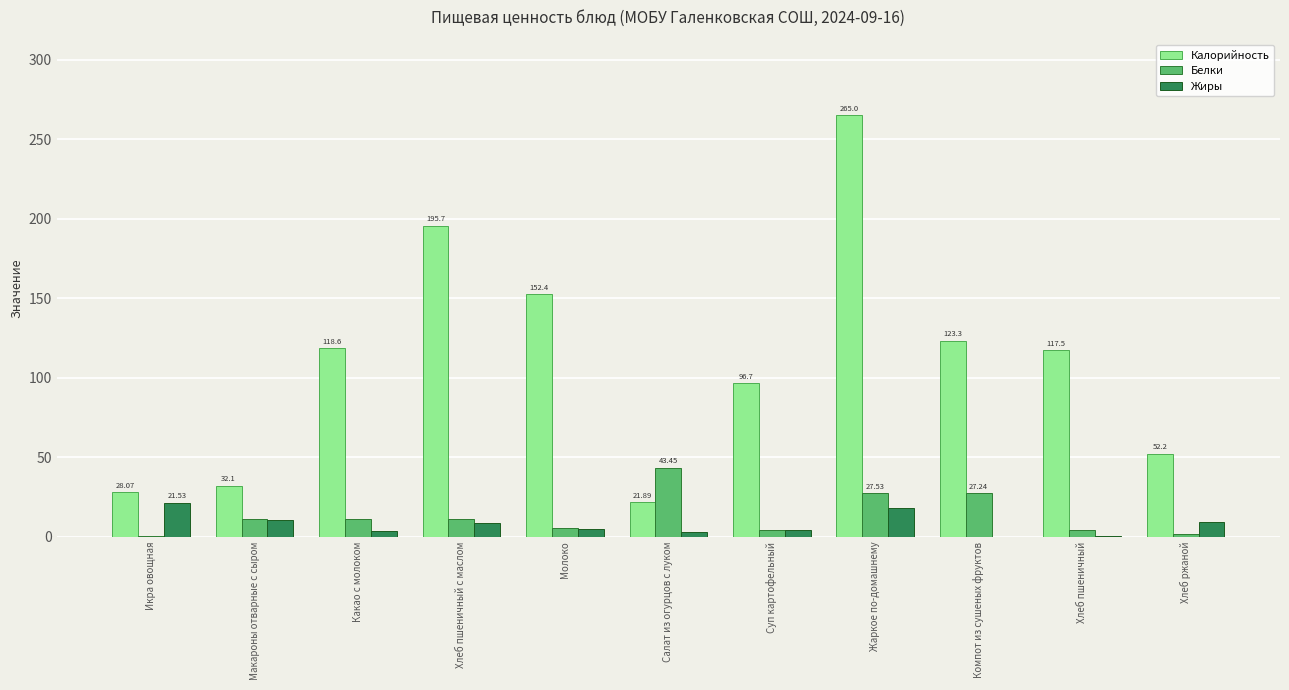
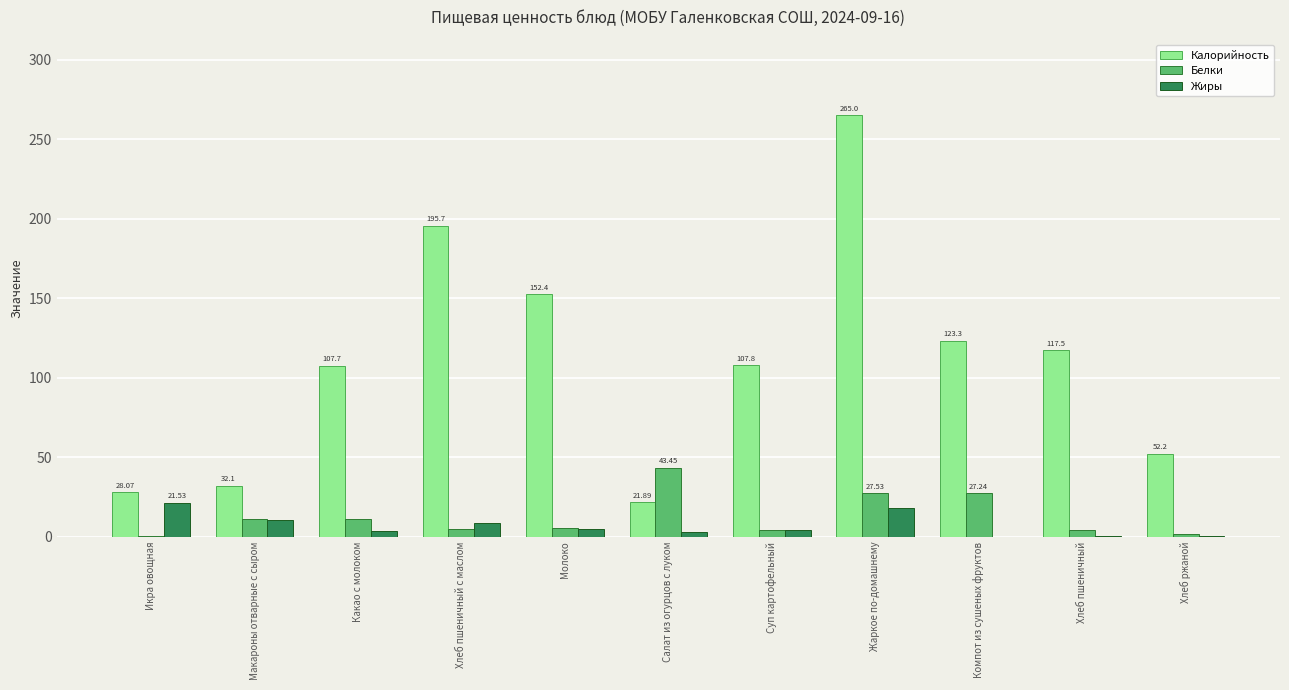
Калорийность, Какао с молоком: 118.6 -> 107.7
Белки, Хлеб пшеничный с маслом: 11 -> 5
Калорийность, Суп картофельный: 96.7 -> 107.8
Жиры, Хлеб ржаной: 9 -> 0
